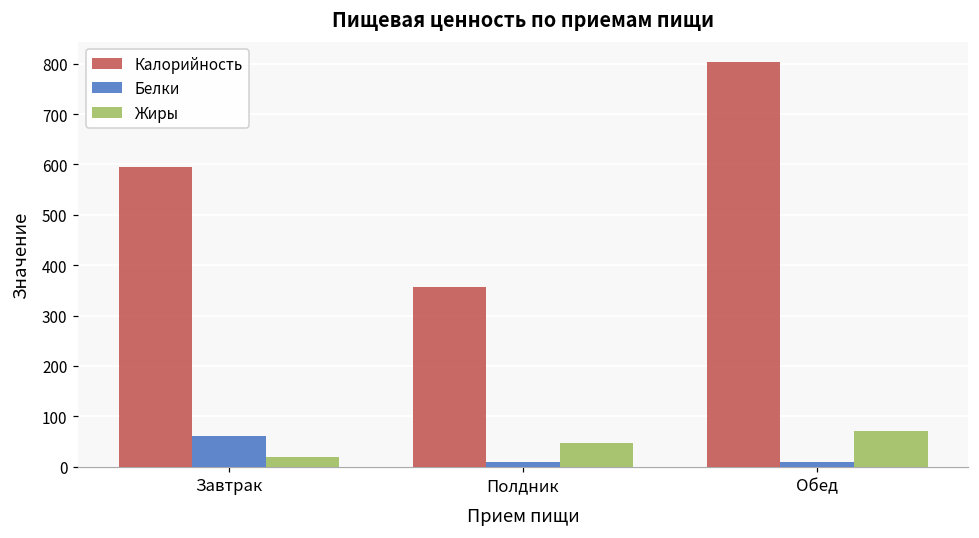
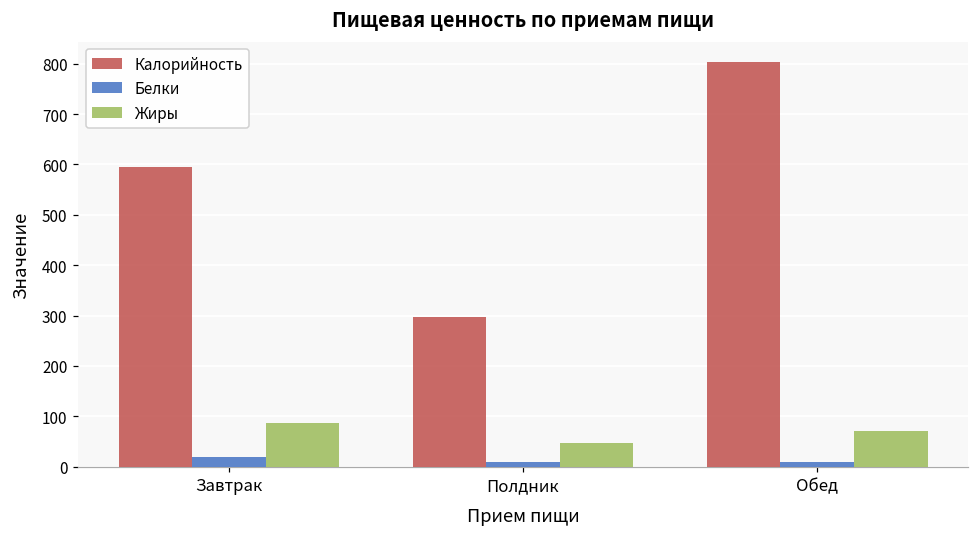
Белки, Завтрак: 60 -> 20
Жиры, Завтрак: 20 -> 90
Калорийность, Полдник: 360 -> 300
